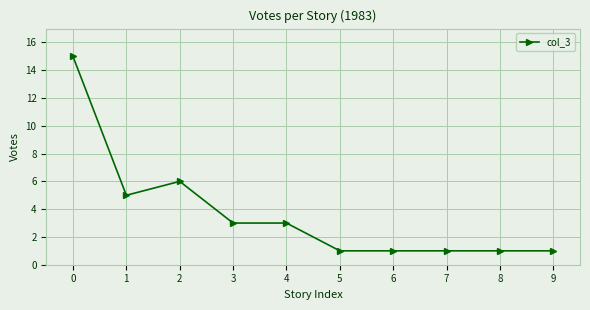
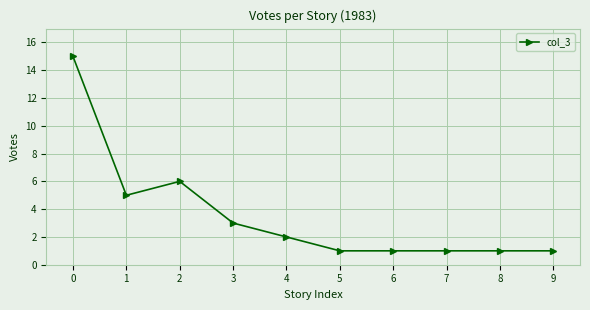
4: 3 -> 2
